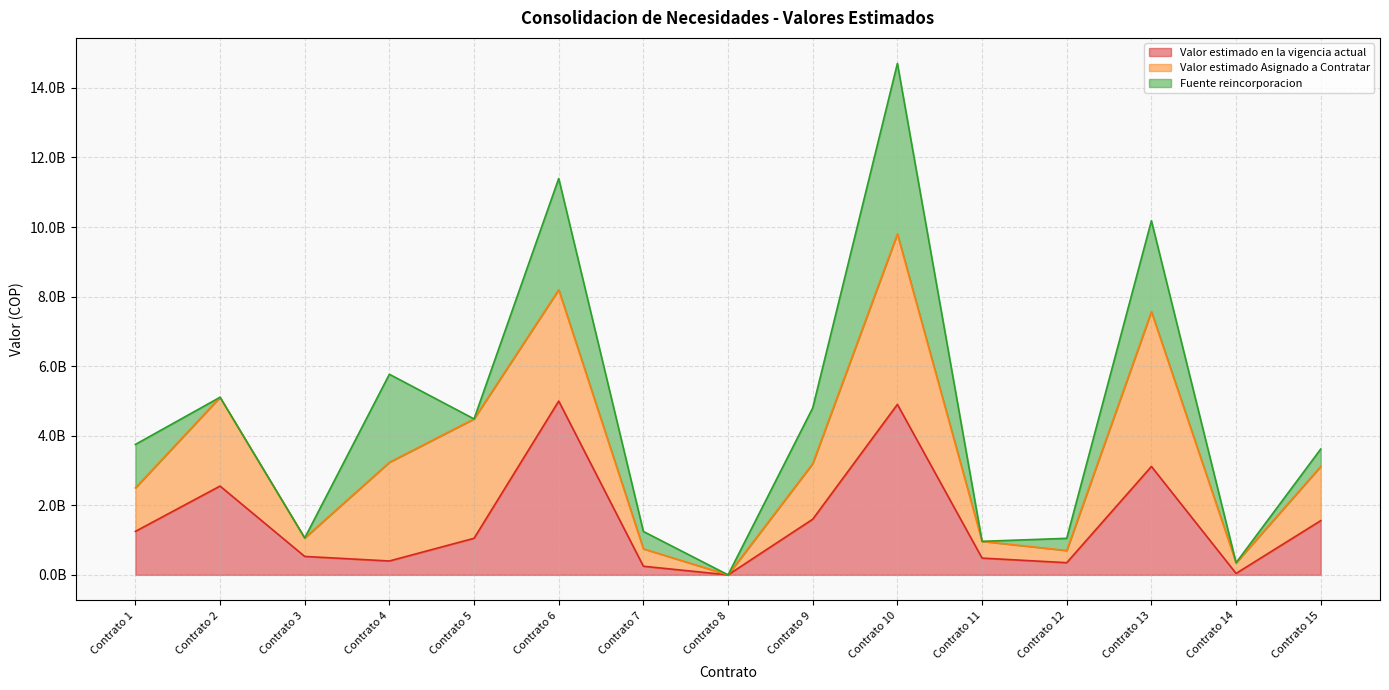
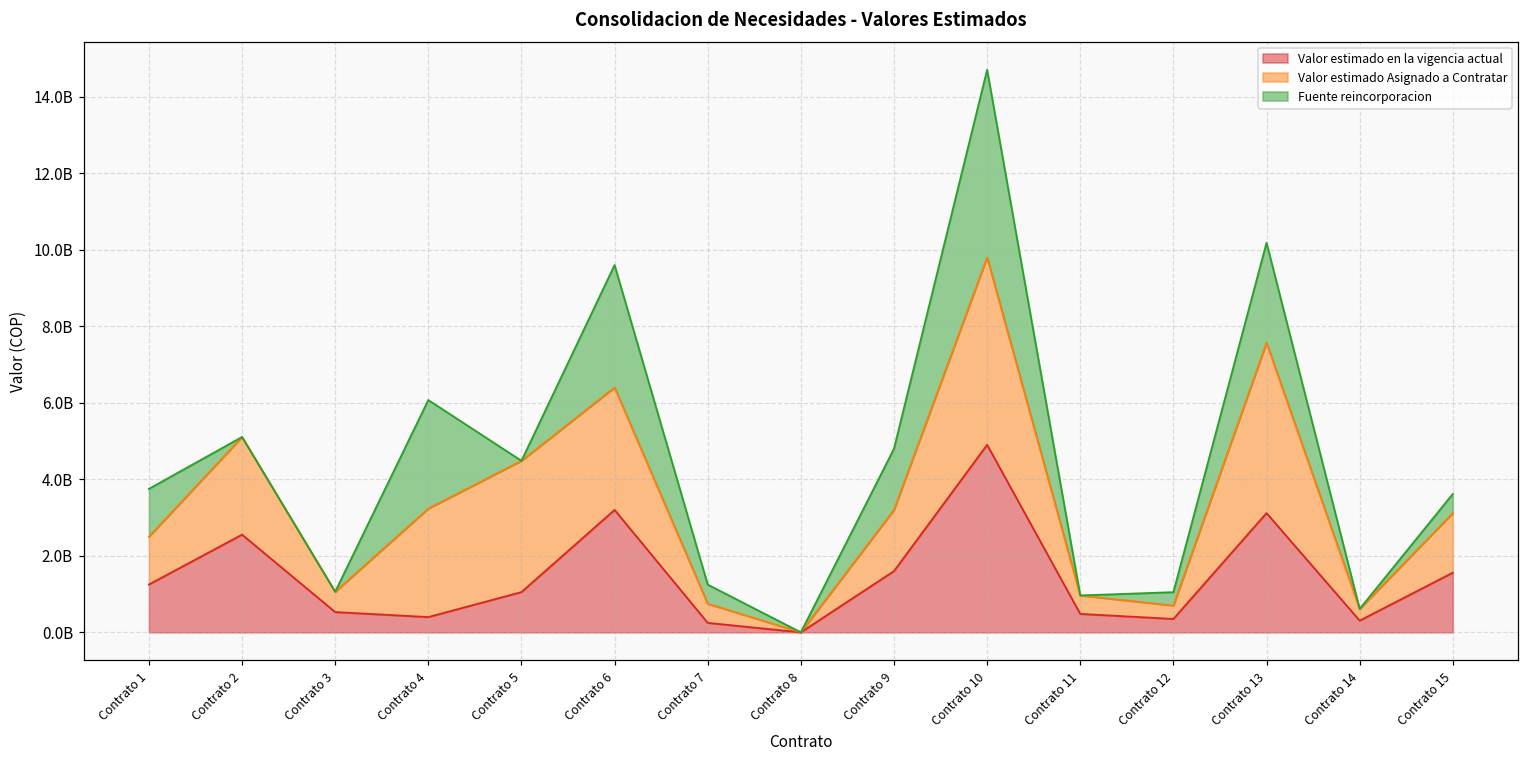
Fuente reincorporacion, Contrato 4: 2500000000 -> 2800000000
Valor estimado en la vigencia actual, Contrato 6: 5000000000 -> 3200000000
Valor estimado en la vigencia actual, Contrato 14: 0 -> 300000000
